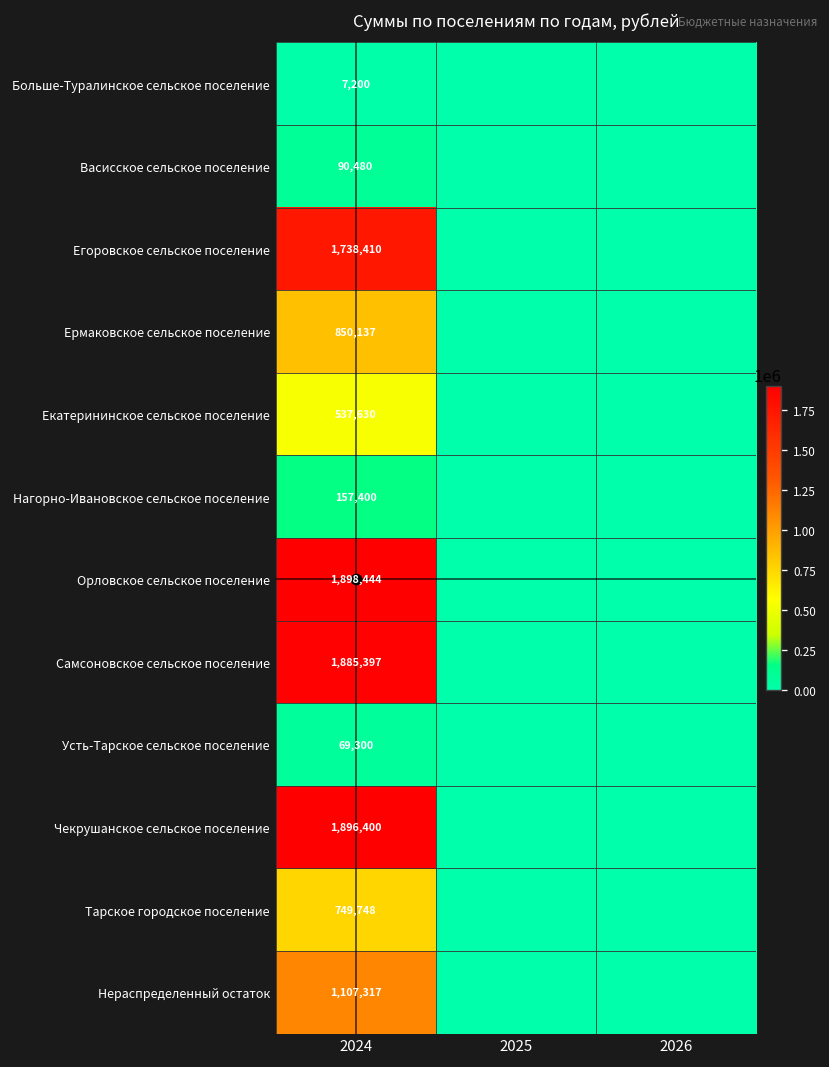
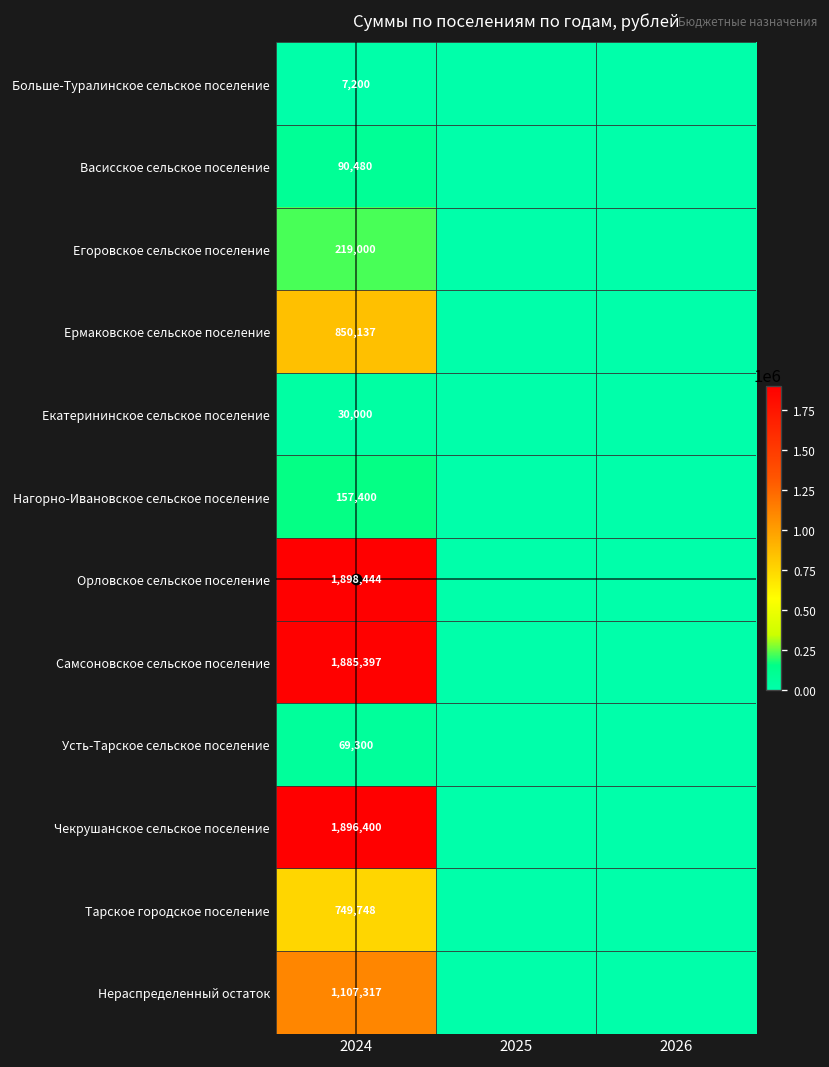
Егоровское сельское поселение, 2024: 1,738,410 -> 219,000
Екатерининское сельское поселение, 2024: 537,630 -> 30,000
